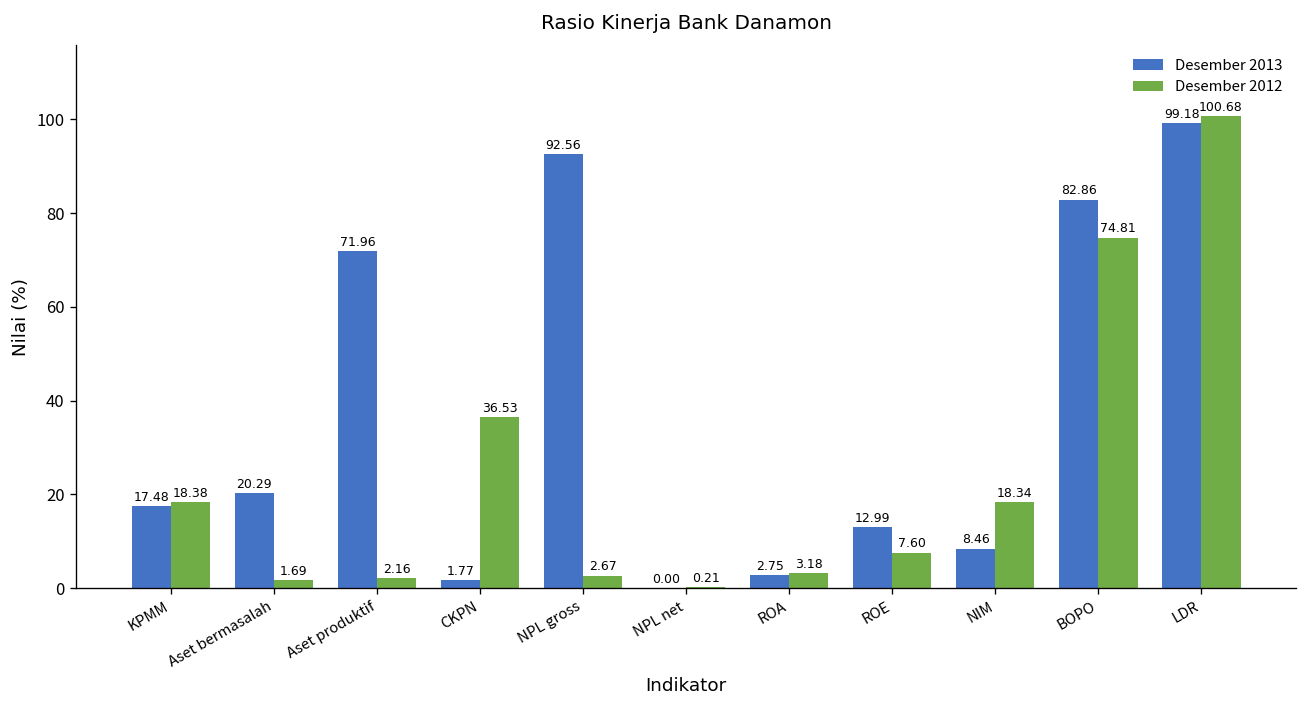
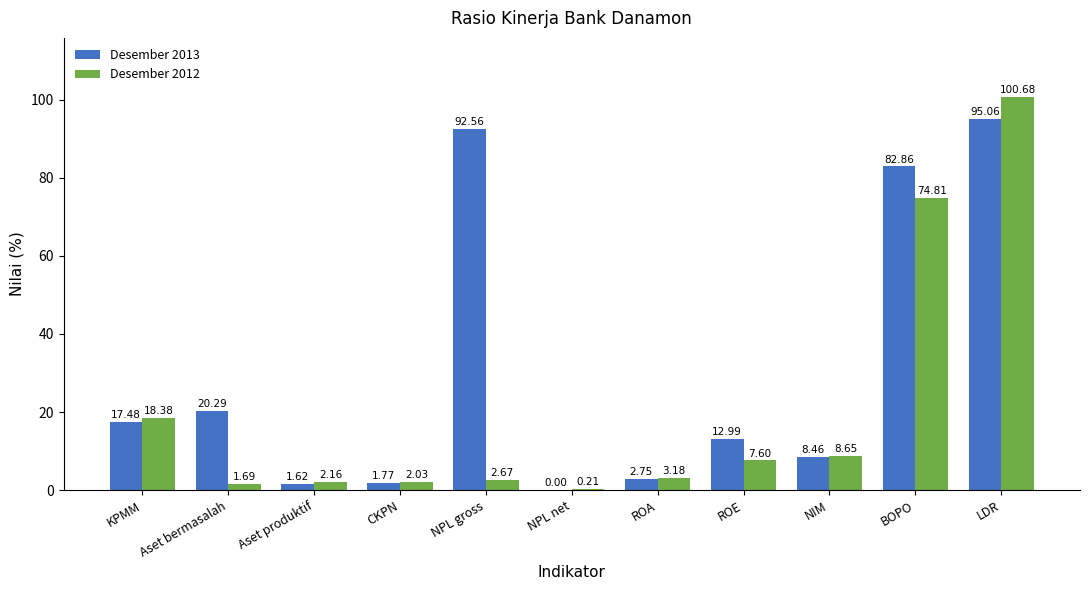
Desember 2013, Aset produktif: 71.96 -> 1.62
Desember 2012, CKPN: 36.53 -> 2.03
Desember 2012, NIM: 18.34 -> 8.65
Desember 2013, LDR: 99.18 -> 95.06
